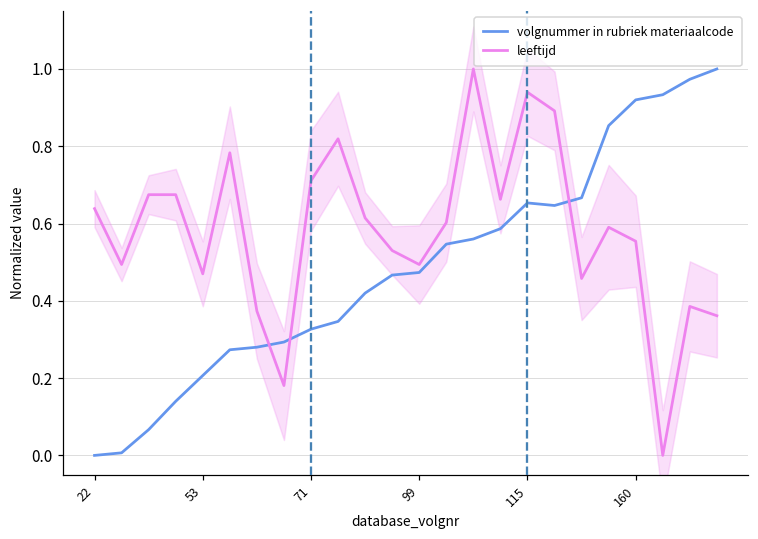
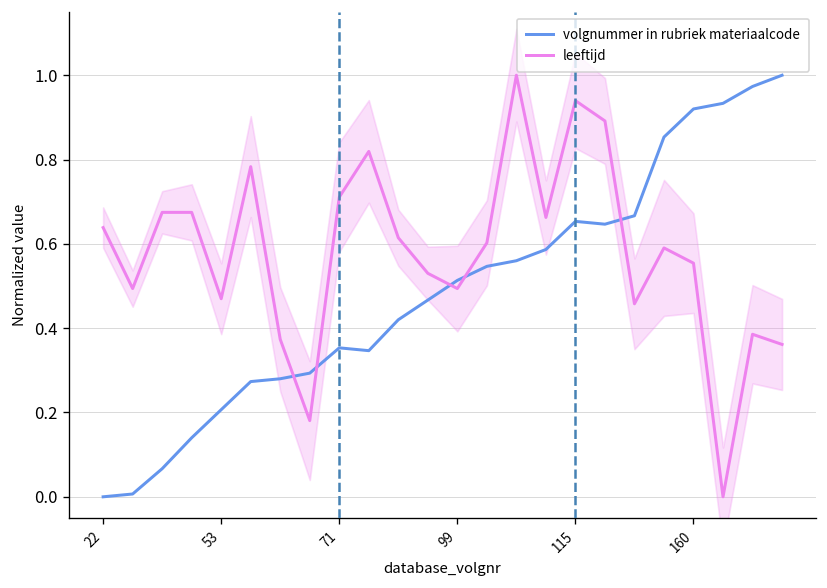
volgnummer in rubriek materiaalcode, 71: 0.33 -> 0.35
volgnummer in rubriek materiaalcode, 99: 0.47 -> 0.51
